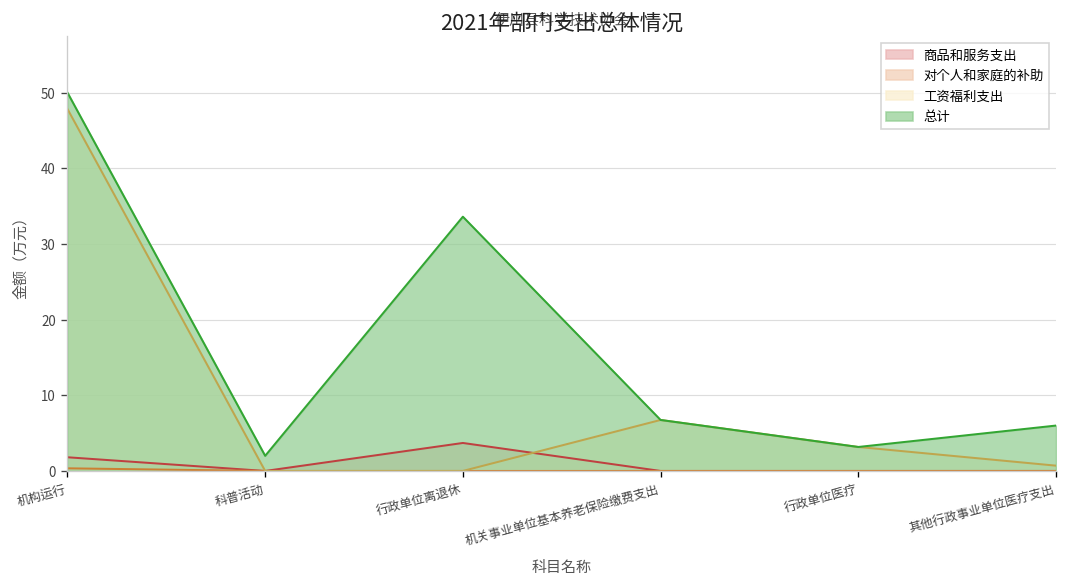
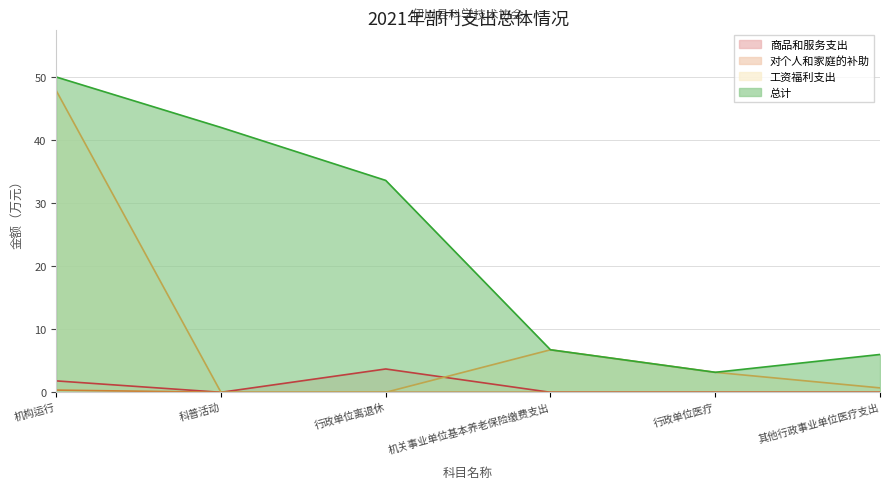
总计, 科普活动: 2 -> 42
